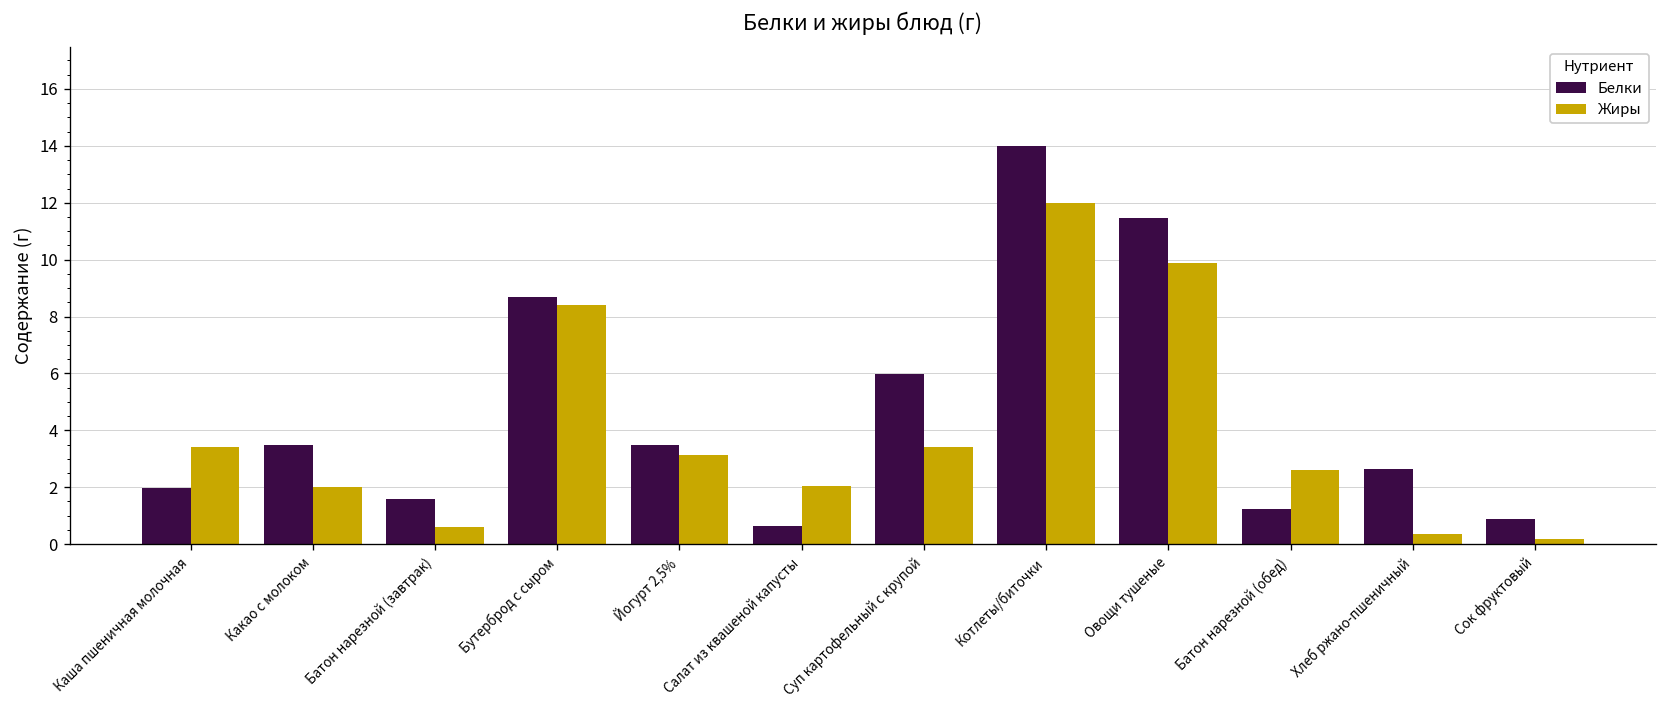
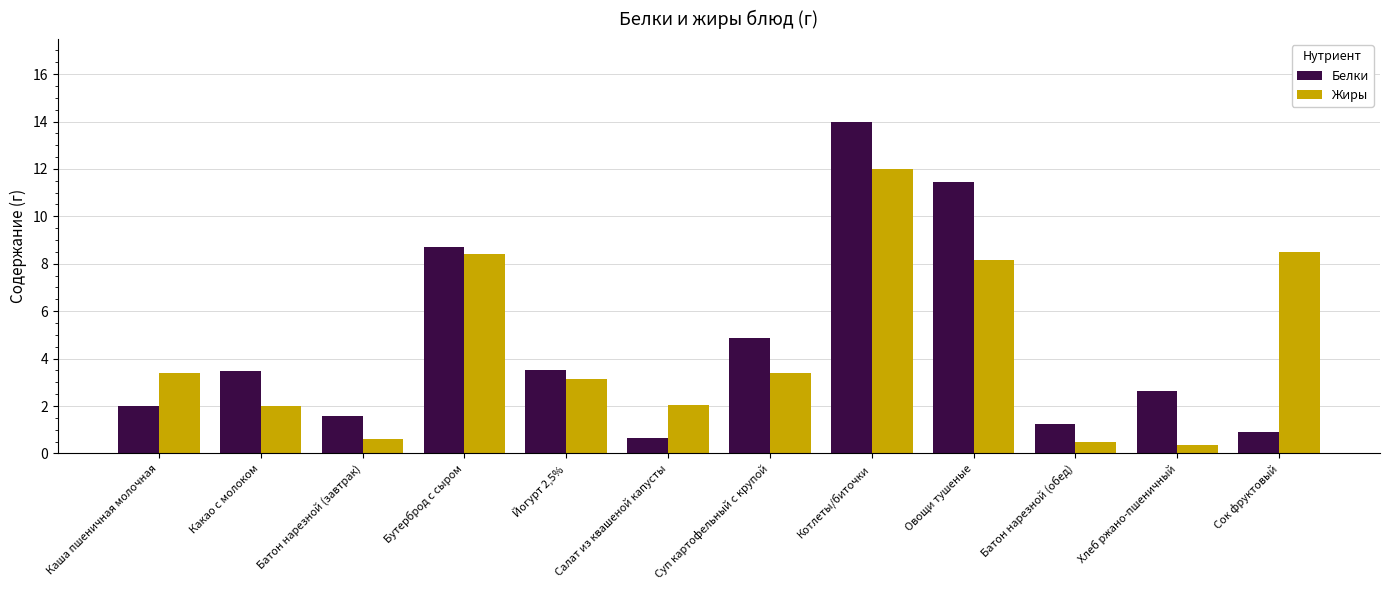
Белки, Суп картофельный с крупой: 6.0 -> 4.9
Жиры, Овощи тушеные: 9.9 -> 8.2
Жиры, Батон нарезной (обед): 2.6 -> 0.5
Жиры, Сок фруктовый: 0.2 -> 8.5
